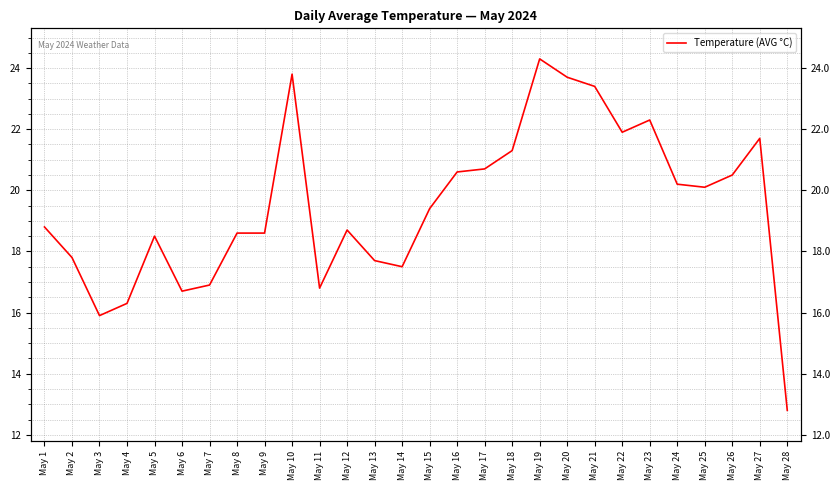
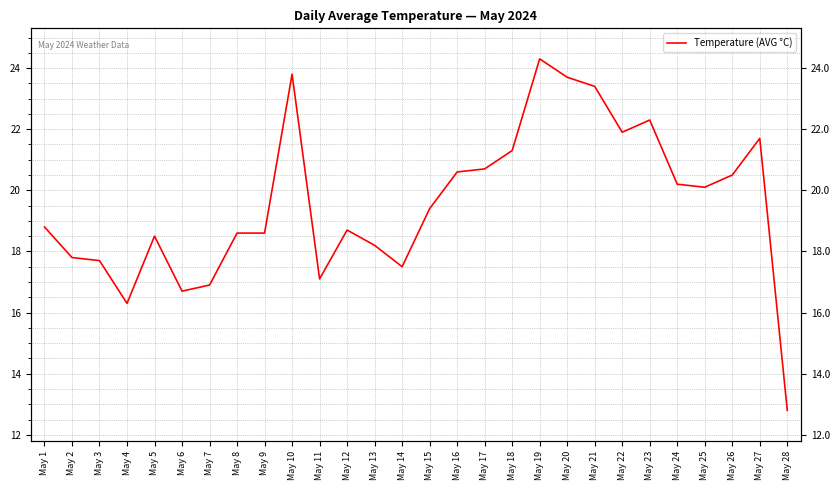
May 3: 15.9 -> 17.7
May 11: 16.8 -> 17.1
May 13: 17.7 -> 18.2
